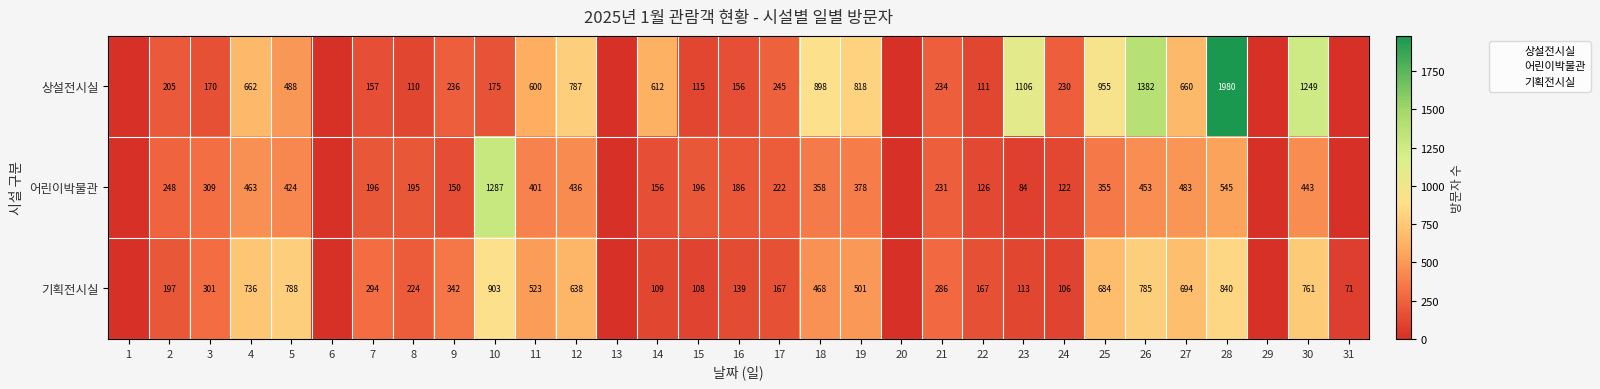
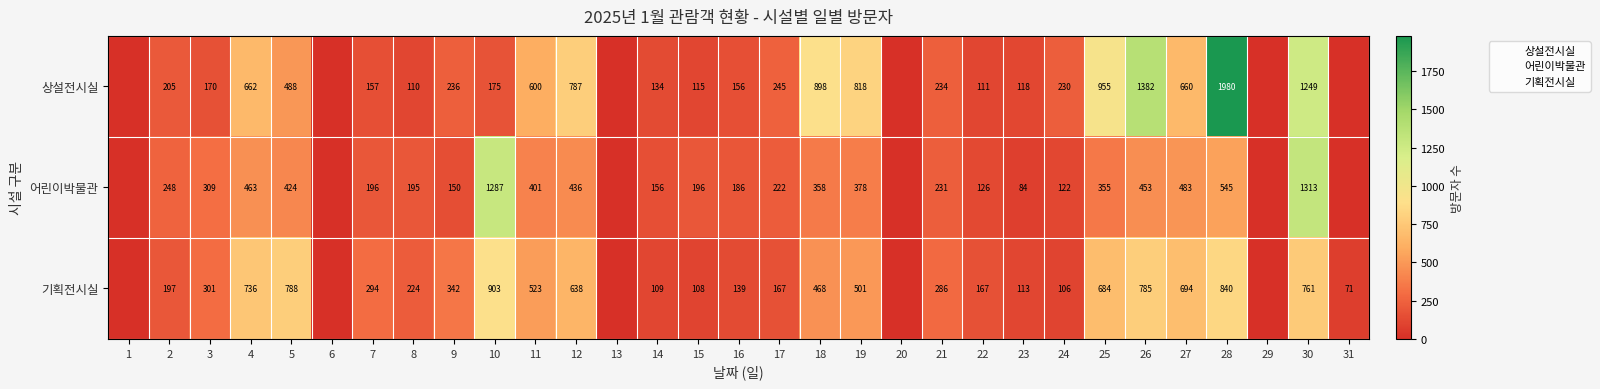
상설전시실, 14: 612 -> 134
상설전시실, 23: 1106 -> 118
어린이박물관, 30: 443 -> 1313
